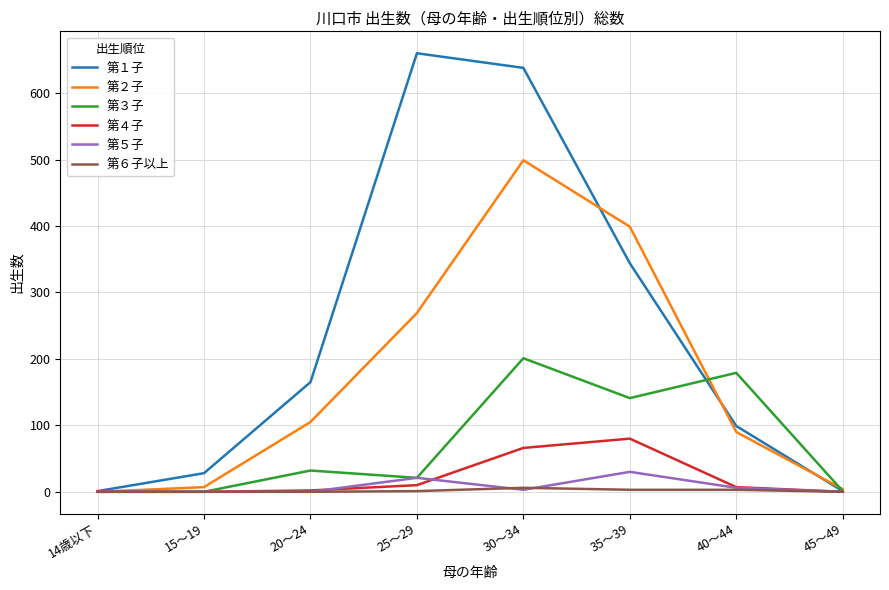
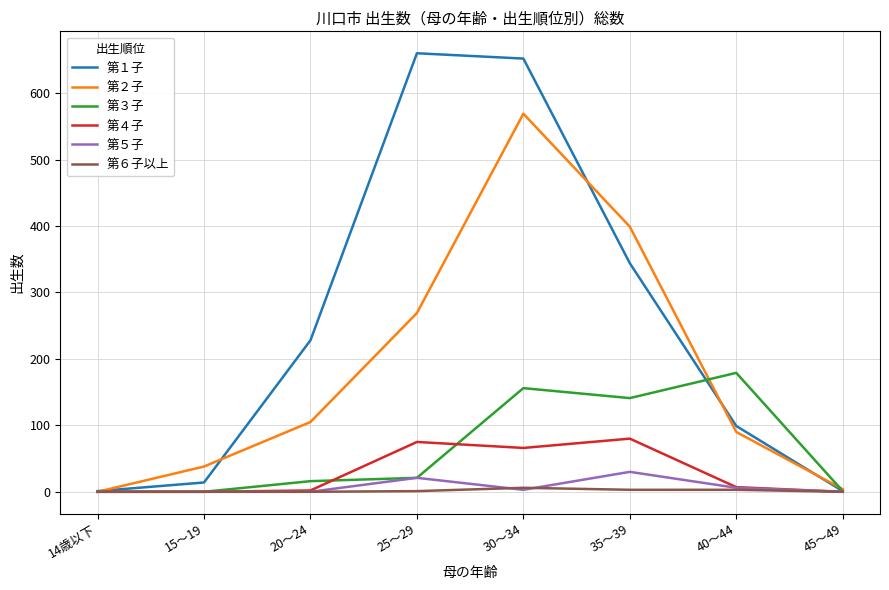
第１子, 15～19: 30 -> 10
第２子, 15～19: 10 -> 40
第１子, 20～24: 170 -> 230
第３子, 20～24: 30 -> 20
第４子, 25～29: 10 -> 80
第１子, 30～34: 640 -> 650
第２子, 30～34: 500 -> 570
第３子, 30～34: 200 -> 160
